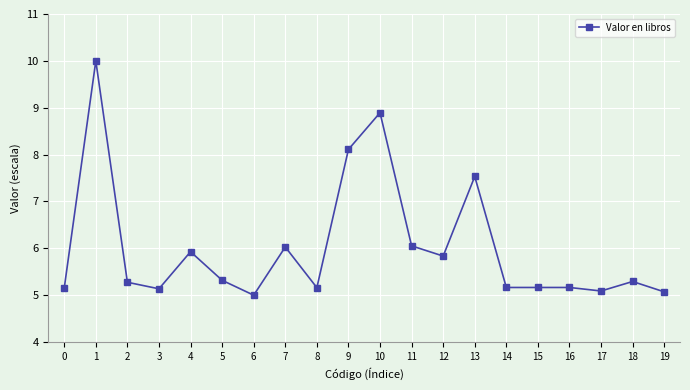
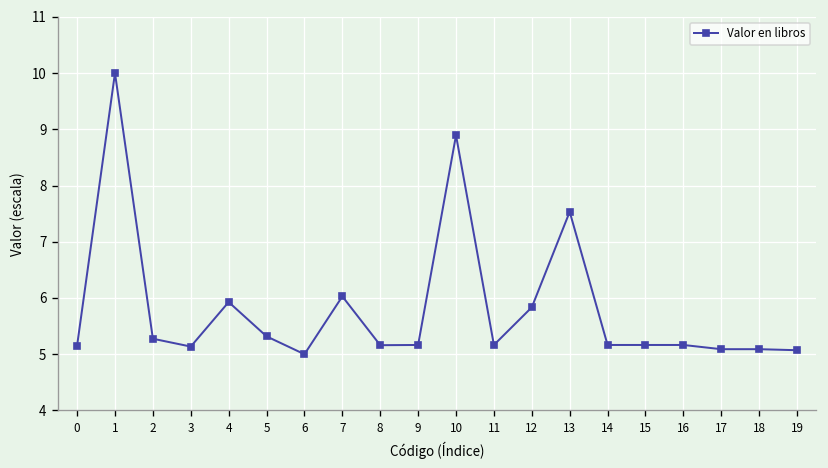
9: 8.1 -> 5.2
11: 6.1 -> 5.2
18: 5.3 -> 5.1
